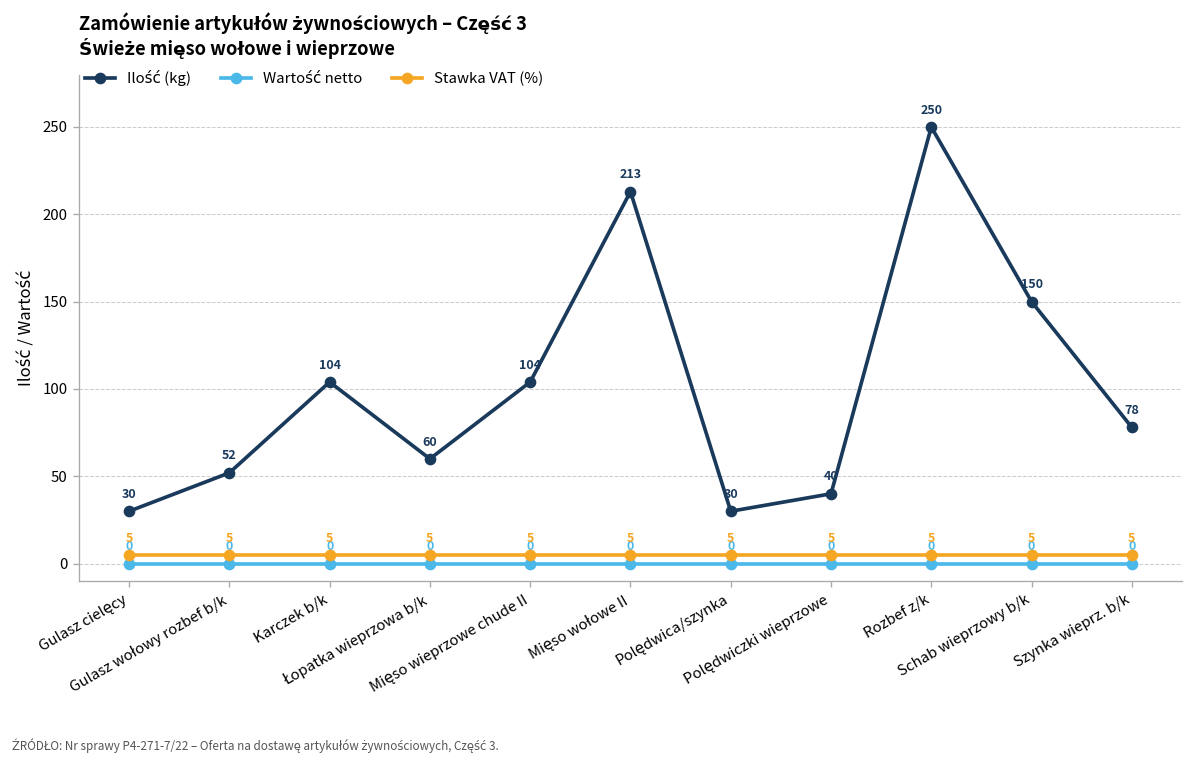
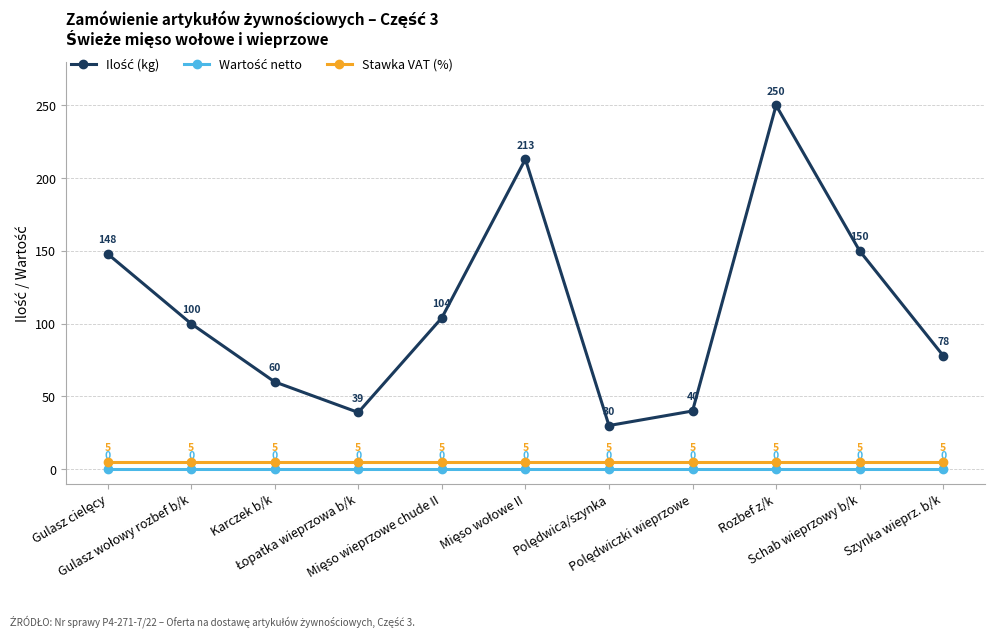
Ilość (kg), Gulasz cielęcy: 30 -> 148
Ilość (kg), Gulasz wołowy rozbef b/k: 52 -> 100
Ilość (kg), Karczek b/k: 104 -> 60
Ilość (kg), Łopatka wieprzowa b/k: 60 -> 39
